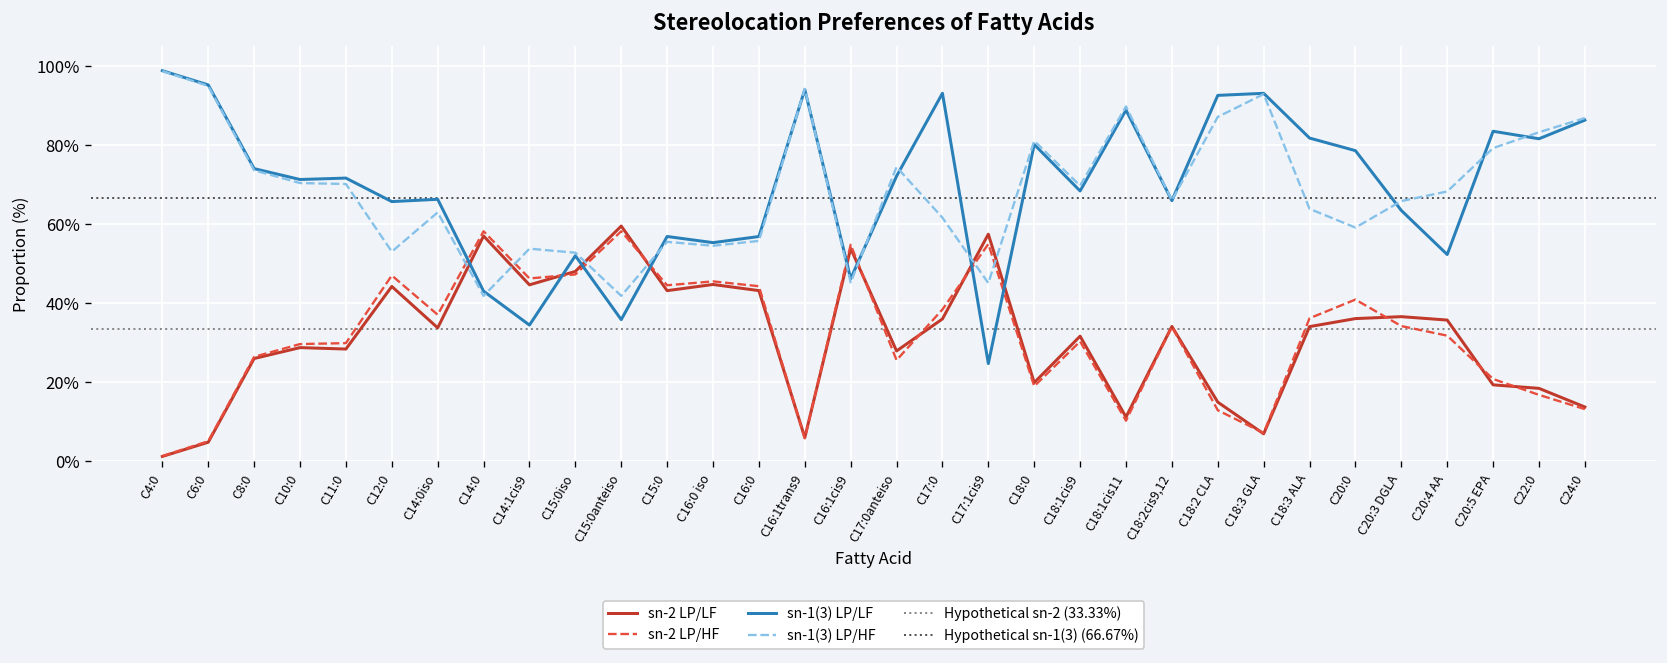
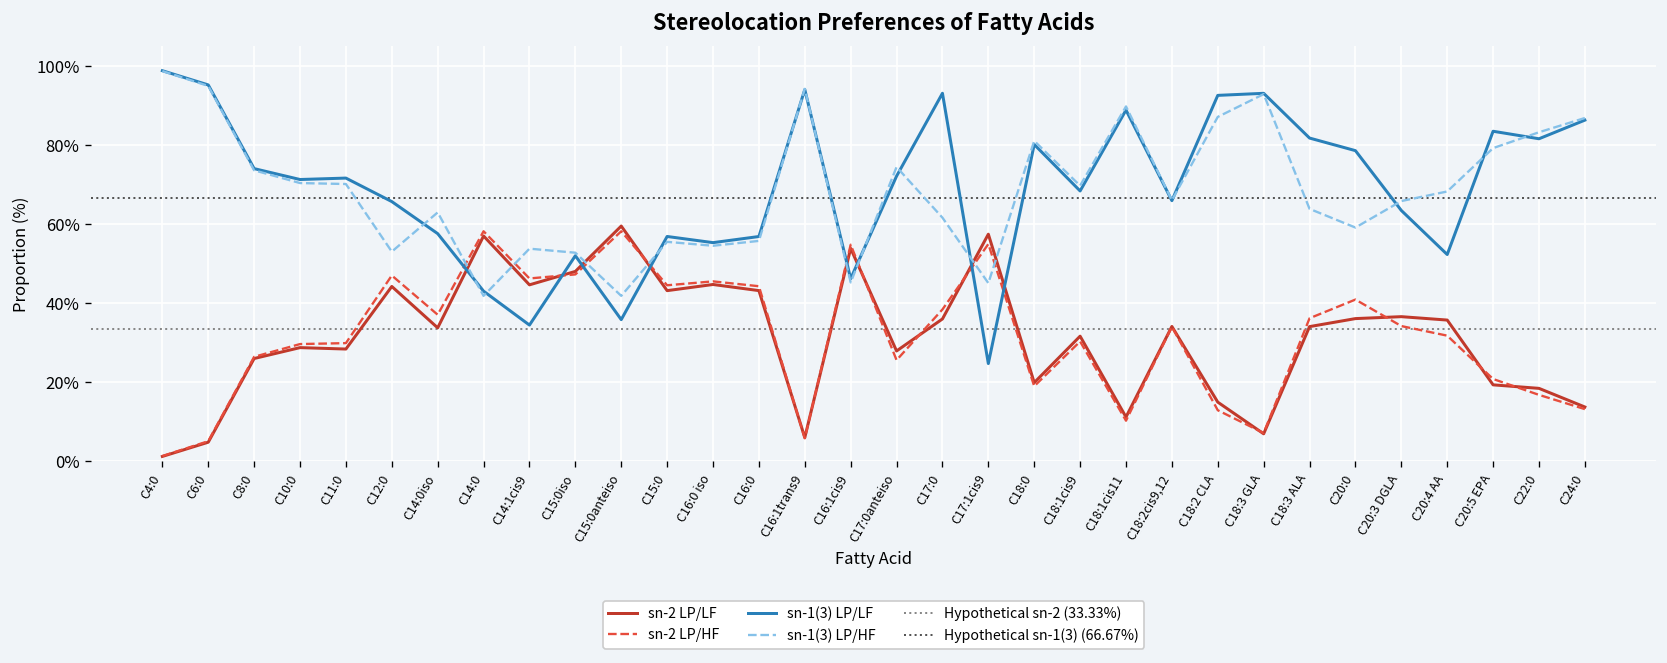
sn-1(3) LP/LF, C14:0iso: 66% -> 58%
